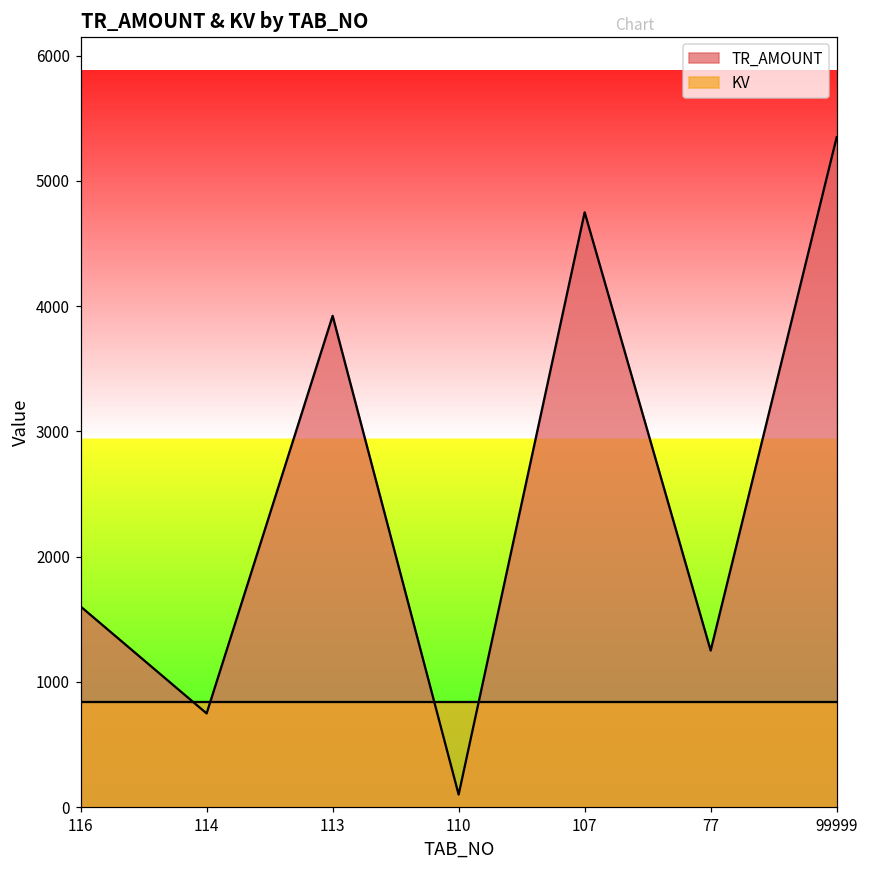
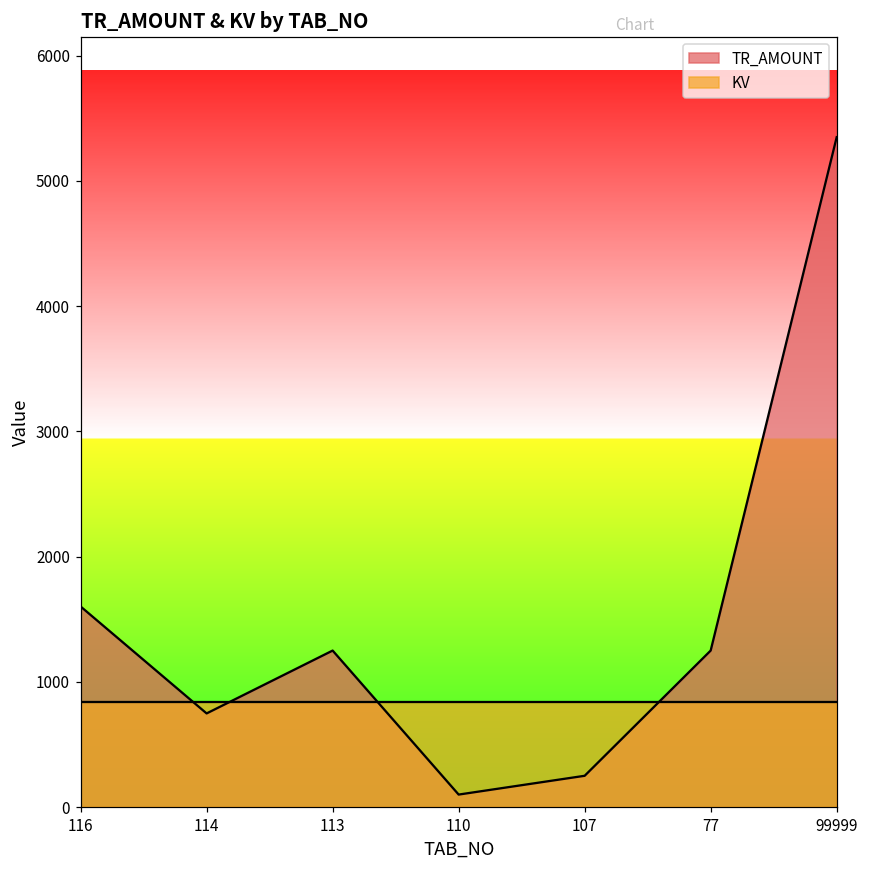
TR_AMOUNT, 113: 3920 -> 1250
TR_AMOUNT, 107: 4750 -> 250
